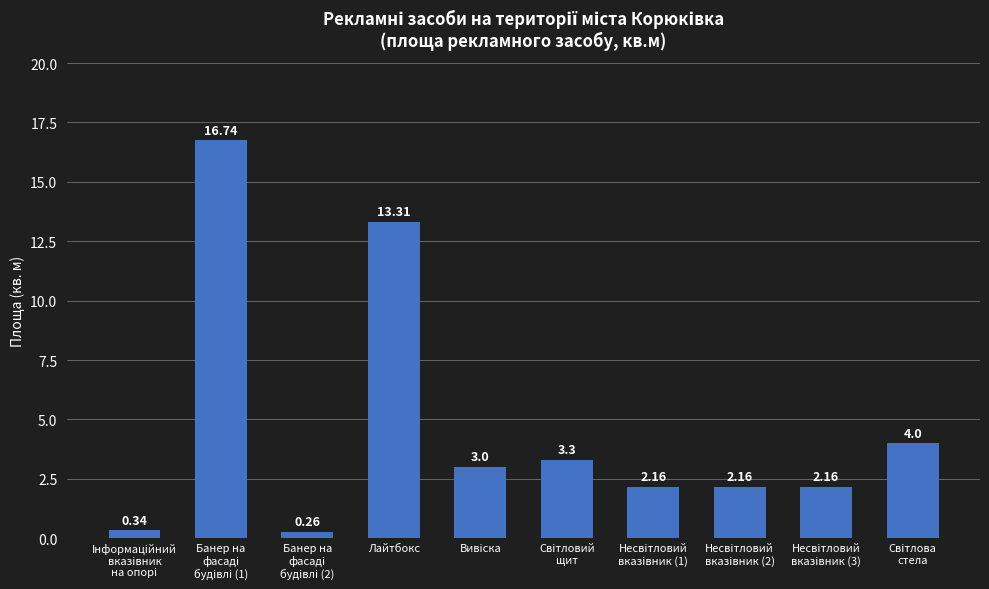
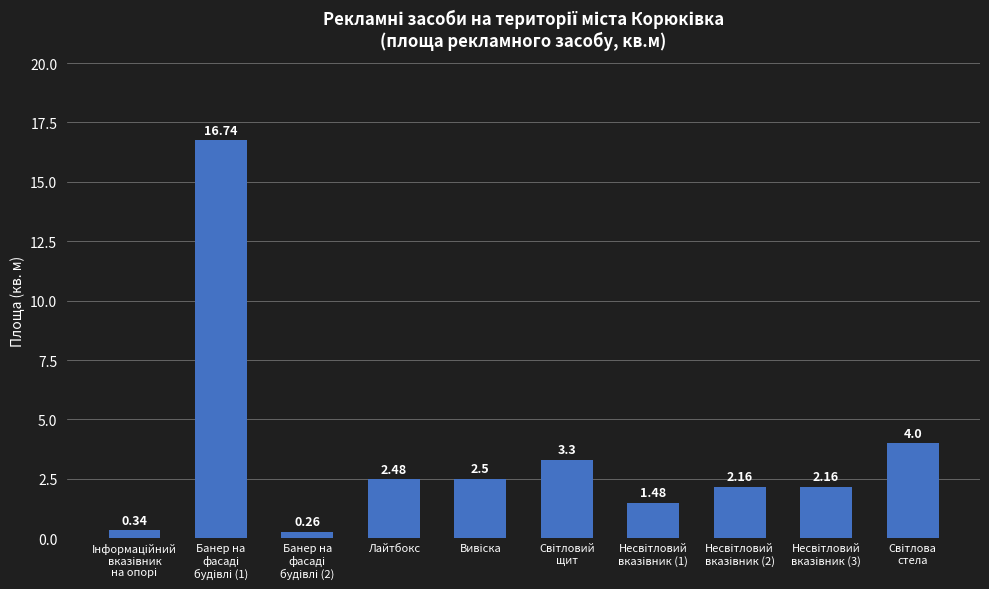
Лайтбокс: 13.31 -> 2.48
Вивіска: 3.0 -> 2.5
Несвітловий вказівник (1): 2.16 -> 1.48
